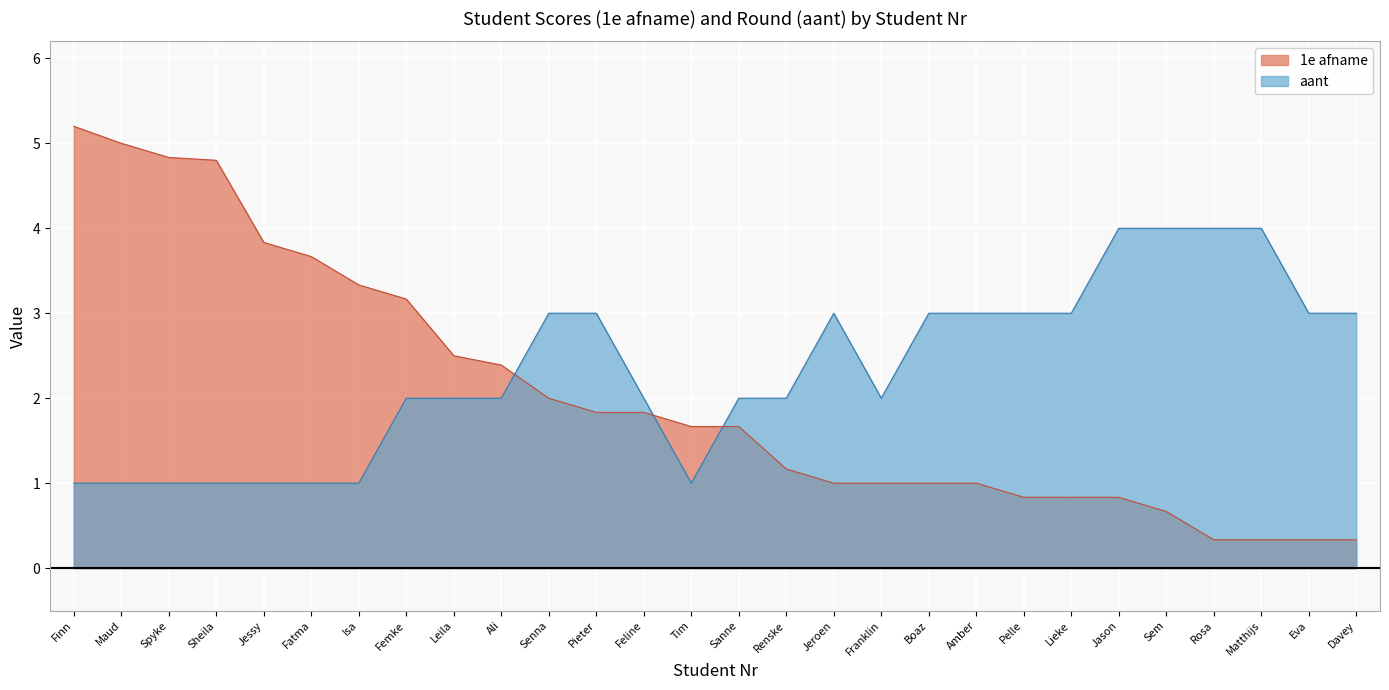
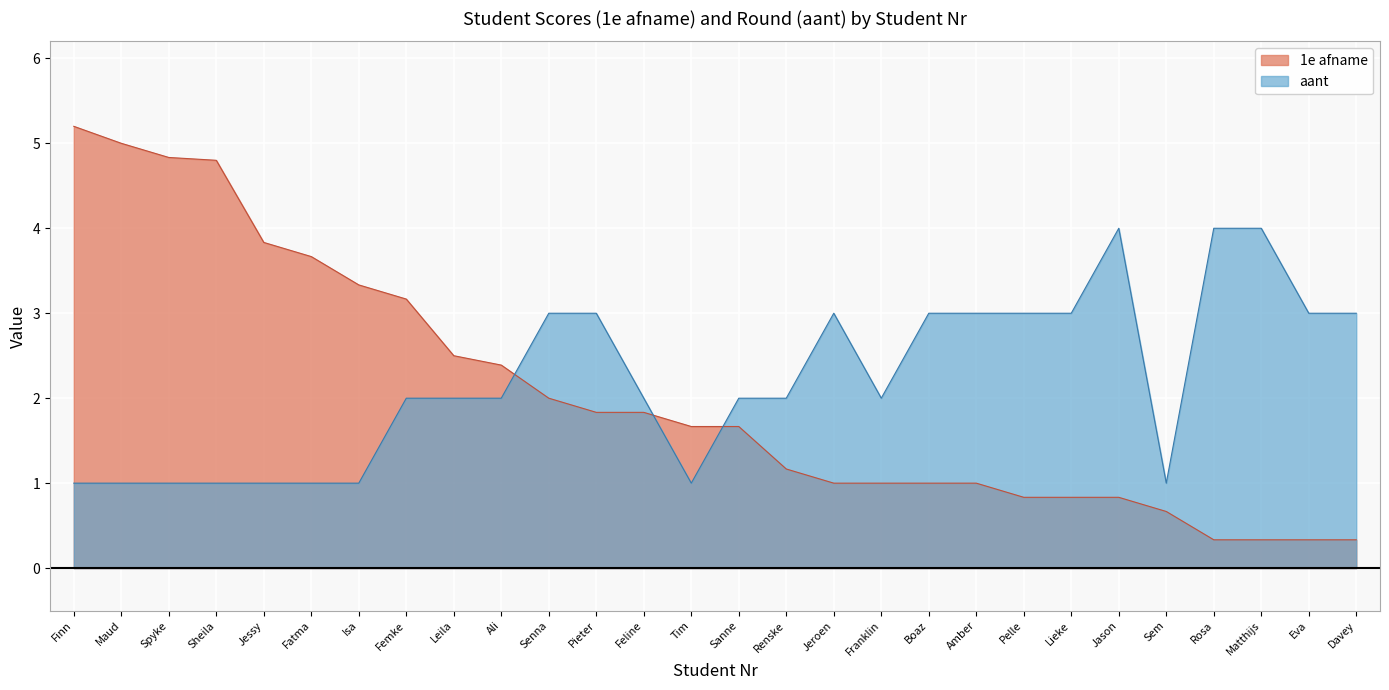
aant, Sem: 4 -> 1
